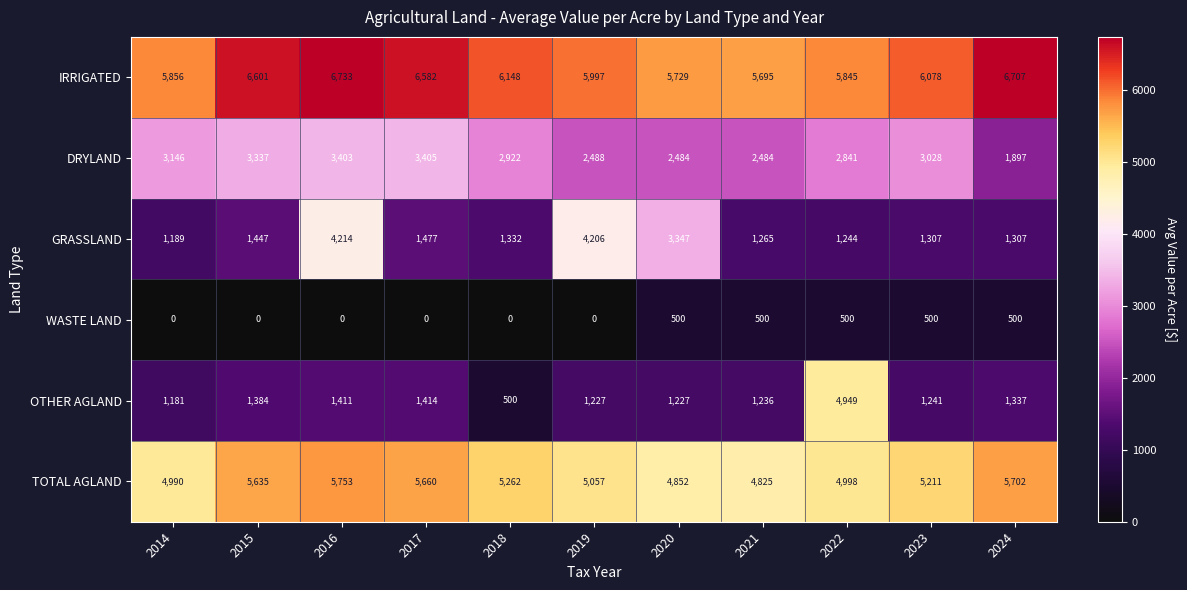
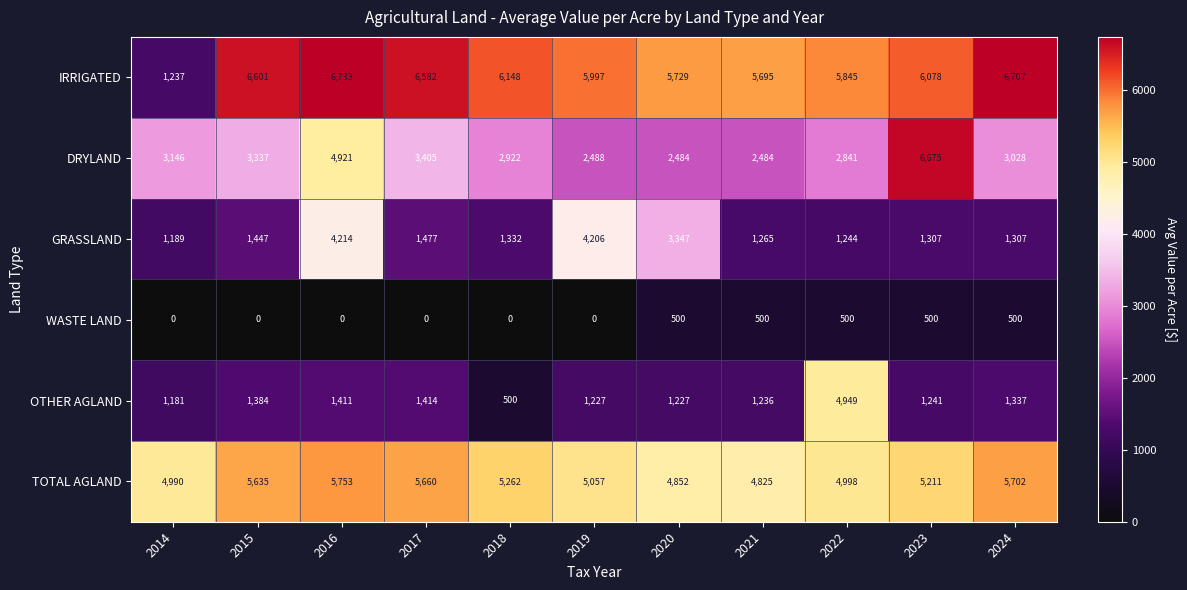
IRRIGATED, 2014: 5,856 -> 1,237
DRYLAND, 2016: 3,403 -> 4,921
DRYLAND, 2023: 3,028 -> 6,675
DRYLAND, 2024: 1,897 -> 3,028
